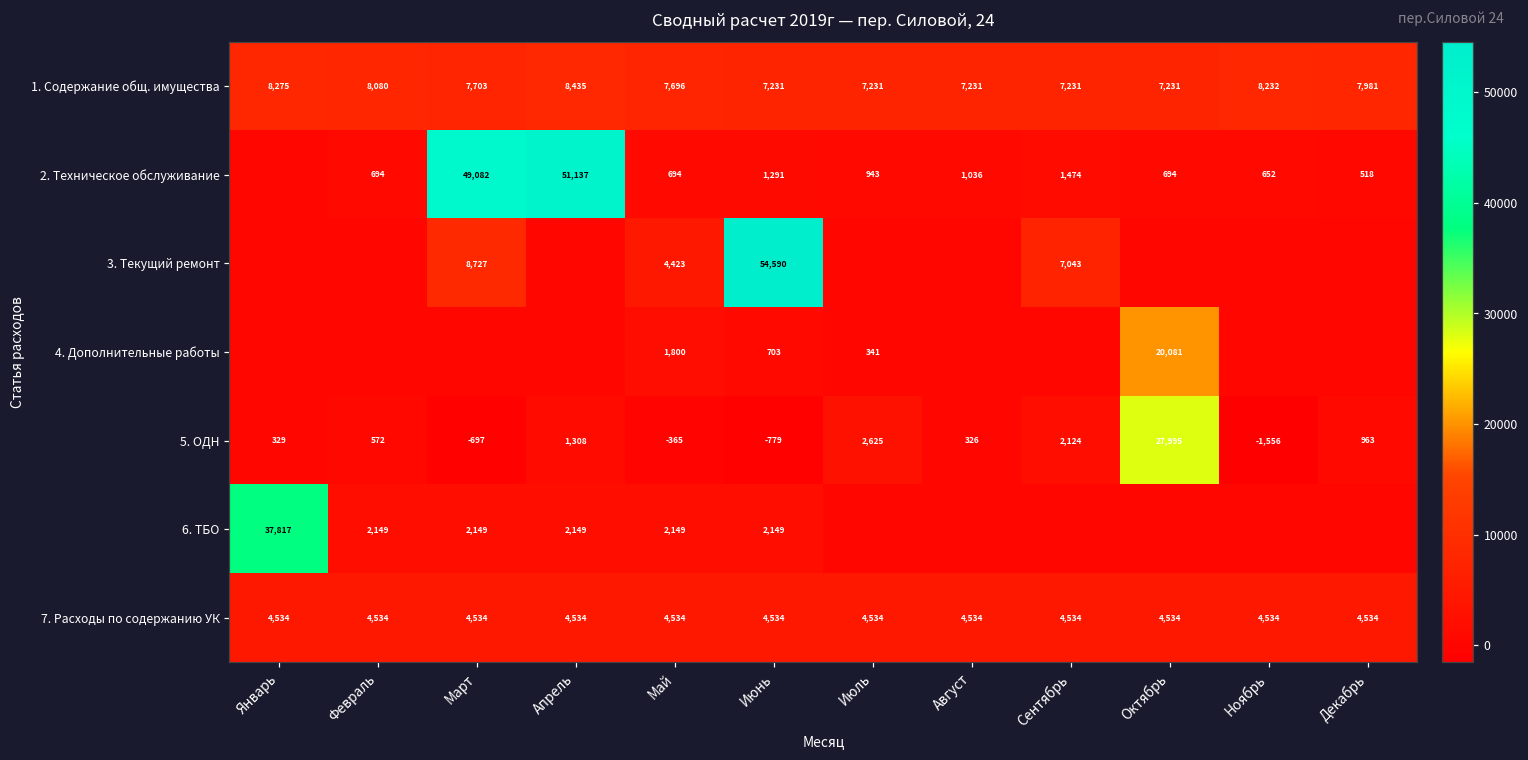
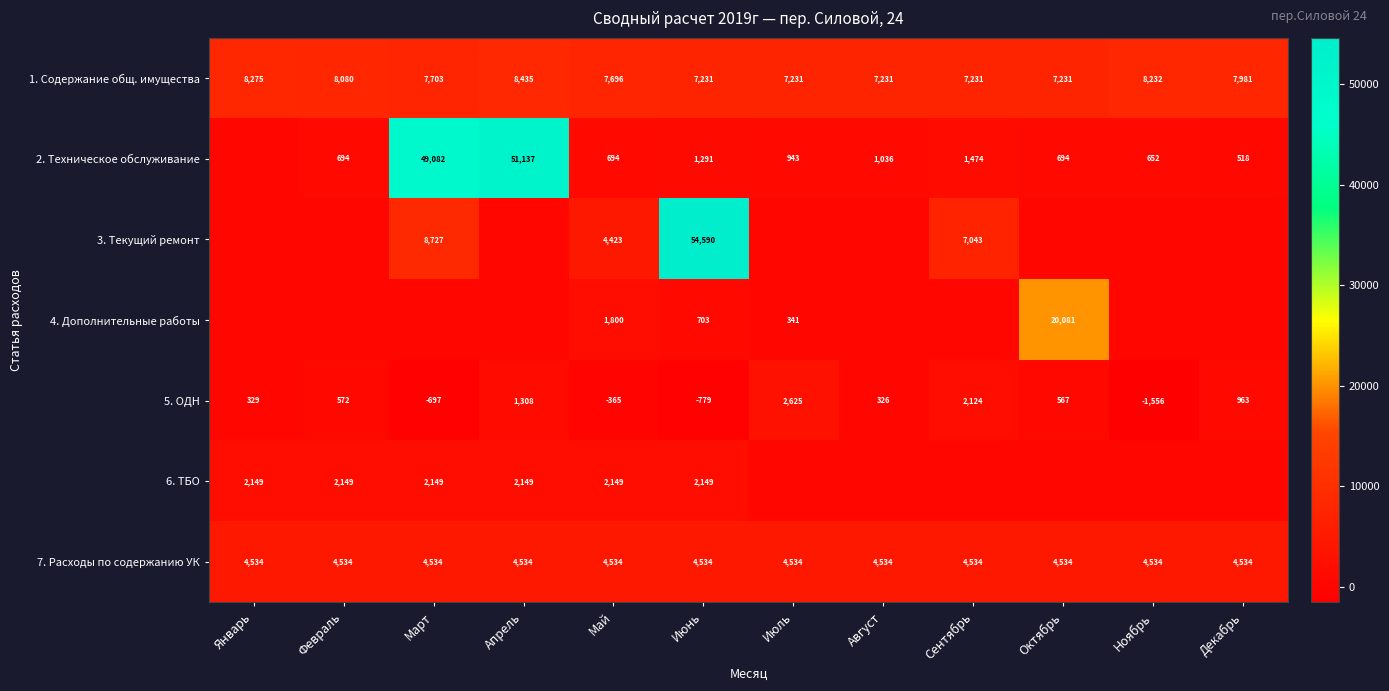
5. ОДН, Октябрь: 27,995 -> 567
6. ТБО, Январь: 37,817 -> 2,149
